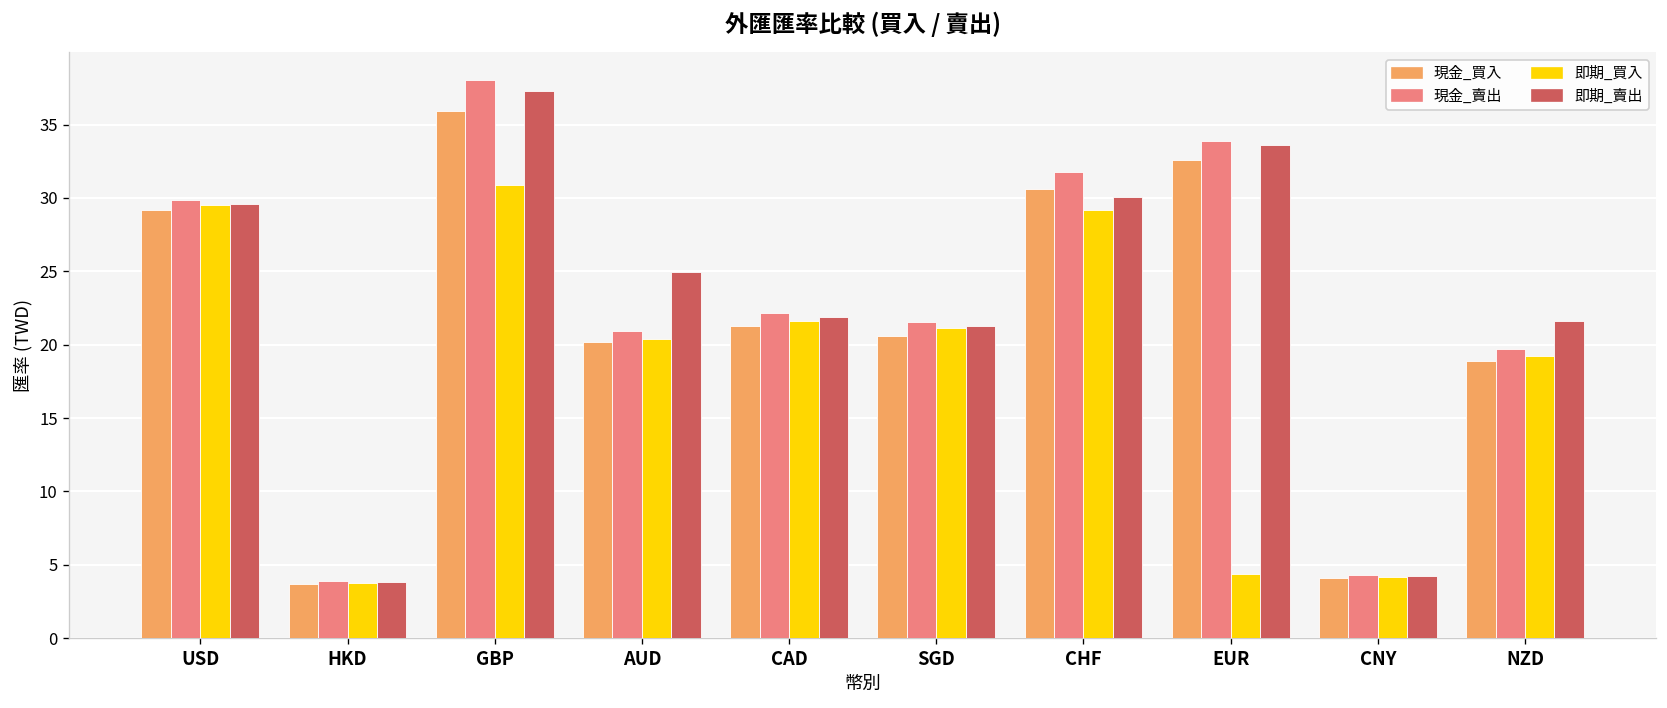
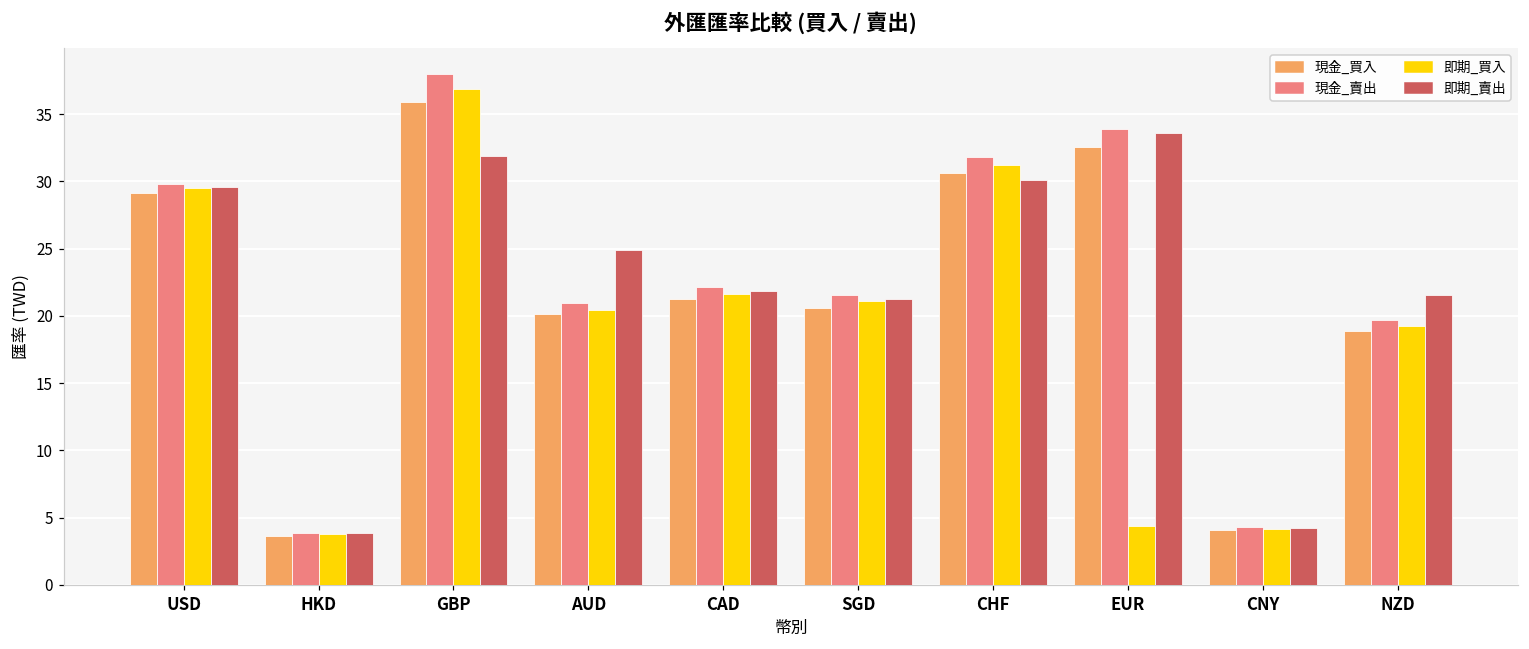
即期_買入, GBP: 30.9 -> 36.9
即期_賣出, GBP: 37.3 -> 31.9
即期_買入, CHF: 29.2 -> 31.3
